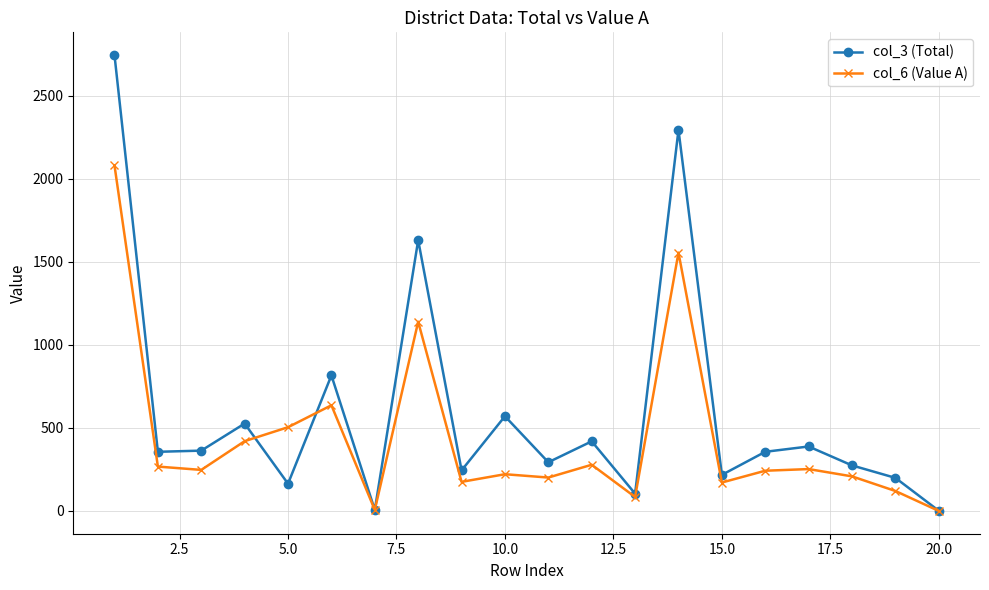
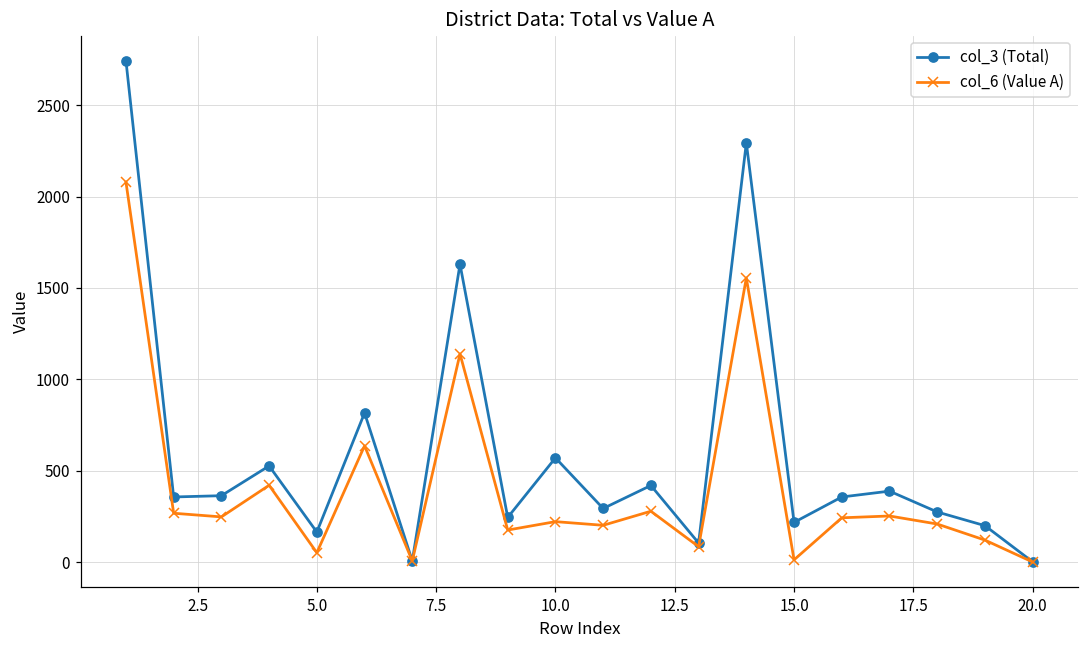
col_6 (Value A), 5.0: 500 -> 50
col_6 (Value A), 15.0: 170 -> 10
